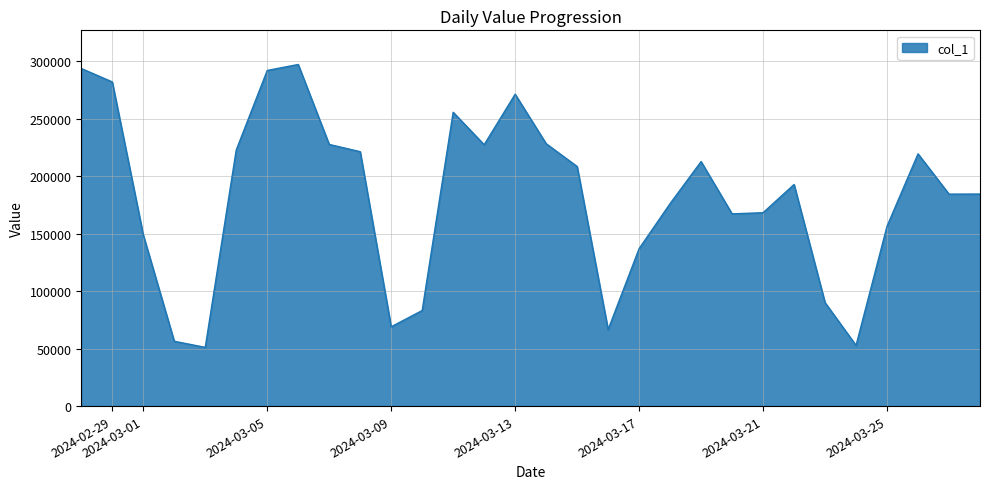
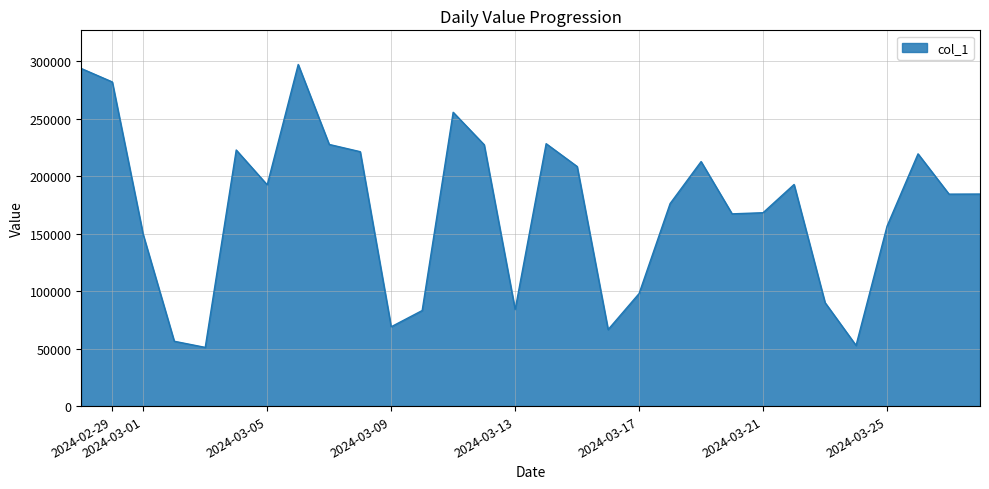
2024-03-05: 292000 -> 193000
2024-03-13: 271000 -> 84000
2024-03-17: 137000 -> 98000
